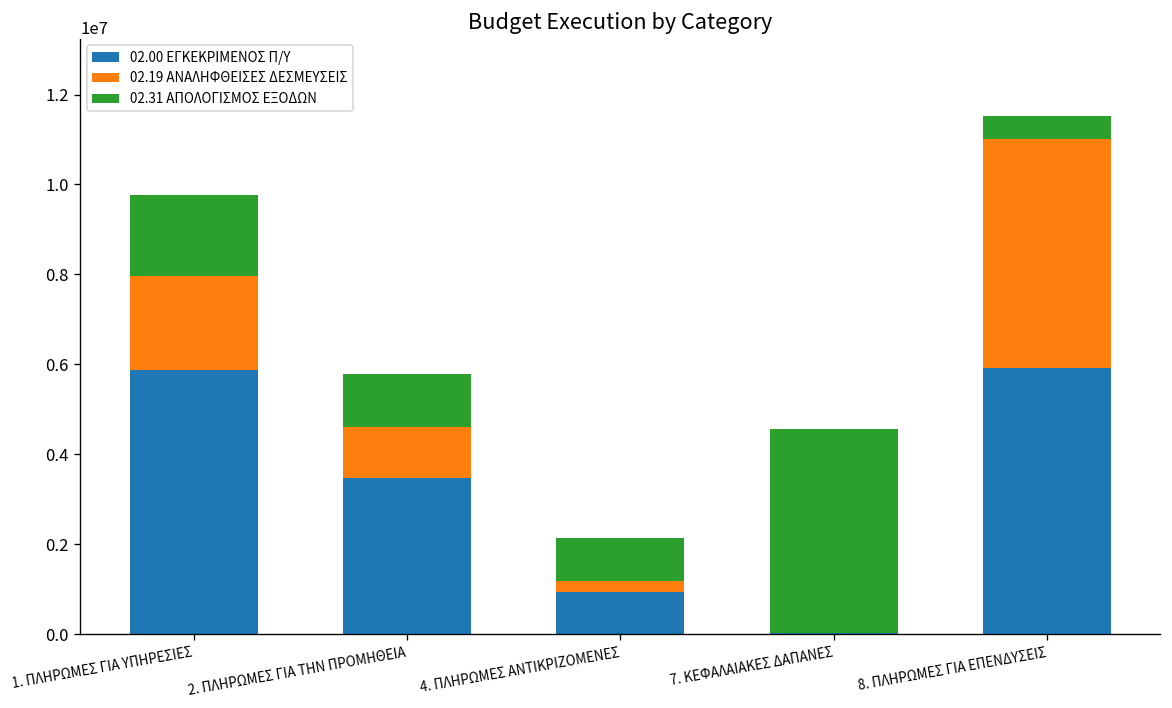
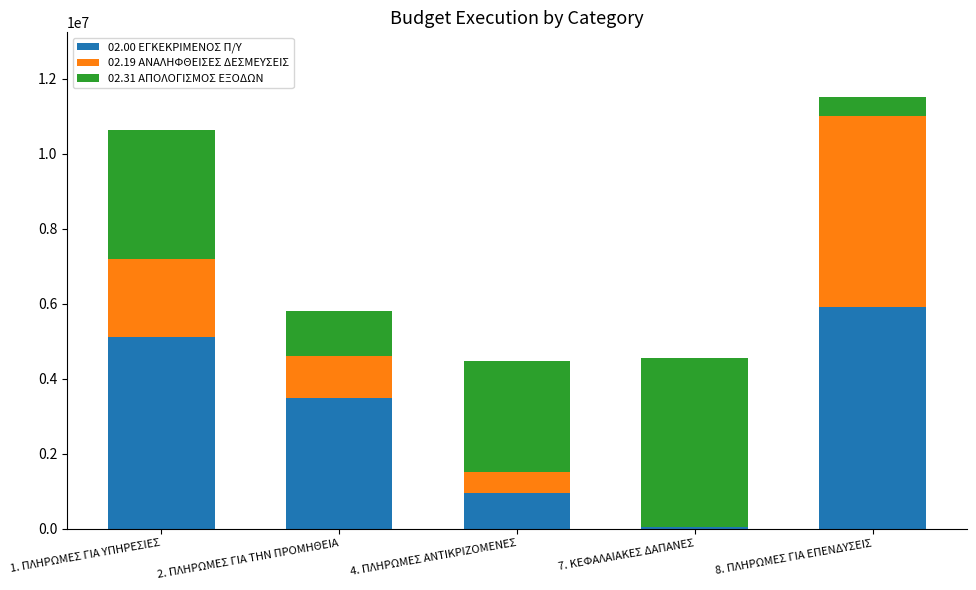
02.00 ΕΓΚΕΚΡΙΜΕΝΟΣ Π/Υ, 1. ΠΛΗΡΩΜΕΣ ΓΙΑ ΥΠΗΡΕΣΙΕΣ: 5900000 -> 5100000
02.31 ΑΠΟΛΟΓΙΣΜΟΣ ΕΞΟΔΩΝ, 1. ΠΛΗΡΩΜΕΣ ΓΙΑ ΥΠΗΡΕΣΙΕΣ: 1800000 -> 3400000
02.19 ΑΝΑΛΗΦΘΕΙΣΕΣ ΔΕΣΜΕΥΣΕΙΣ, 4. ΠΛΗΡΩΜΕΣ ΑΝΤΙΚΡΙΖΟΜΕΝΕΣ: 200000 -> 600000
02.31 ΑΠΟΛΟΓΙΣΜΟΣ ΕΞΟΔΩΝ, 4. ΠΛΗΡΩΜΕΣ ΑΝΤΙΚΡΙΖΟΜΕΝΕΣ: 1000000 -> 3000000
